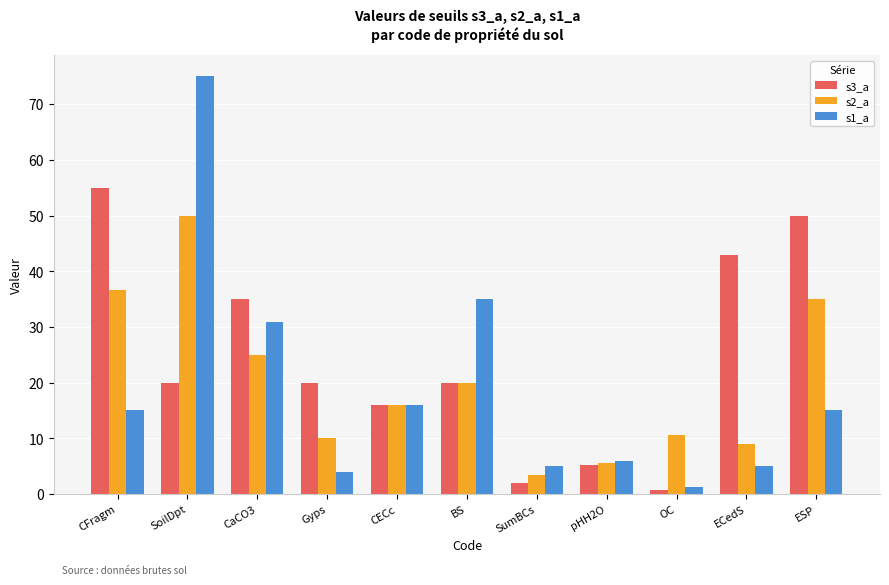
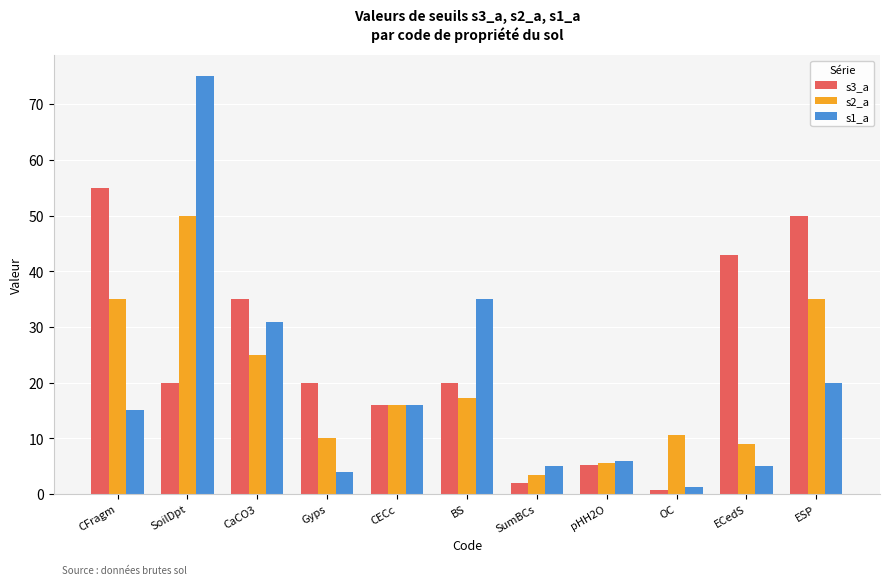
s2_a, CFragm: 37 -> 35
s2_a, BS: 20 -> 17
s1_a, ESP: 15 -> 20
